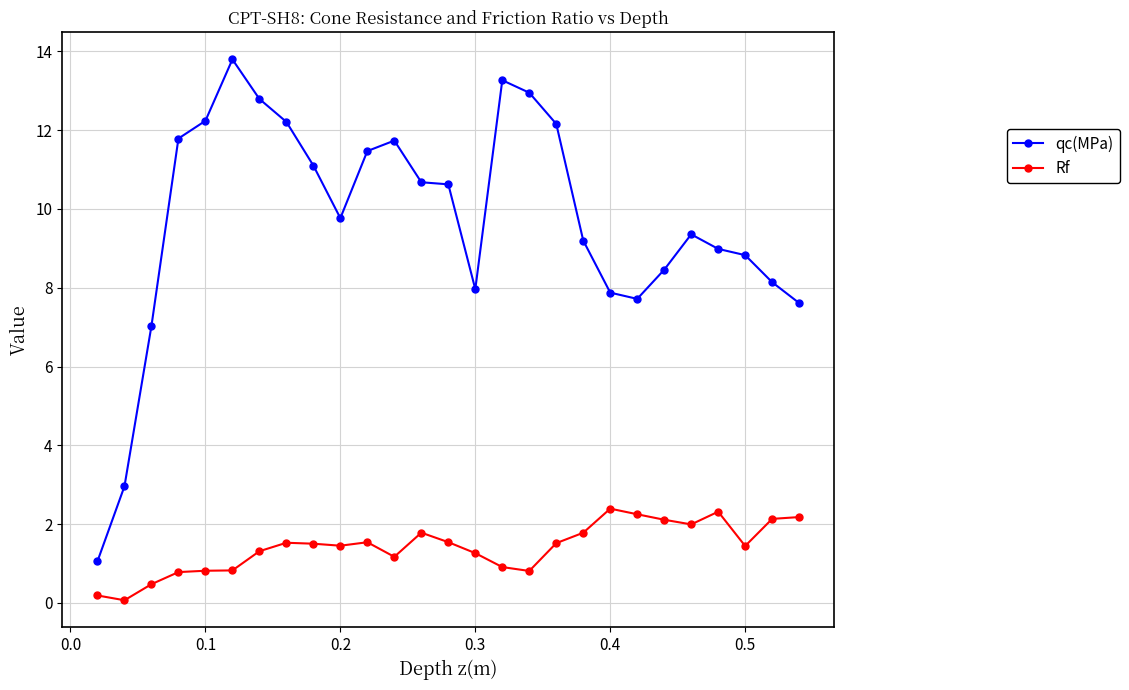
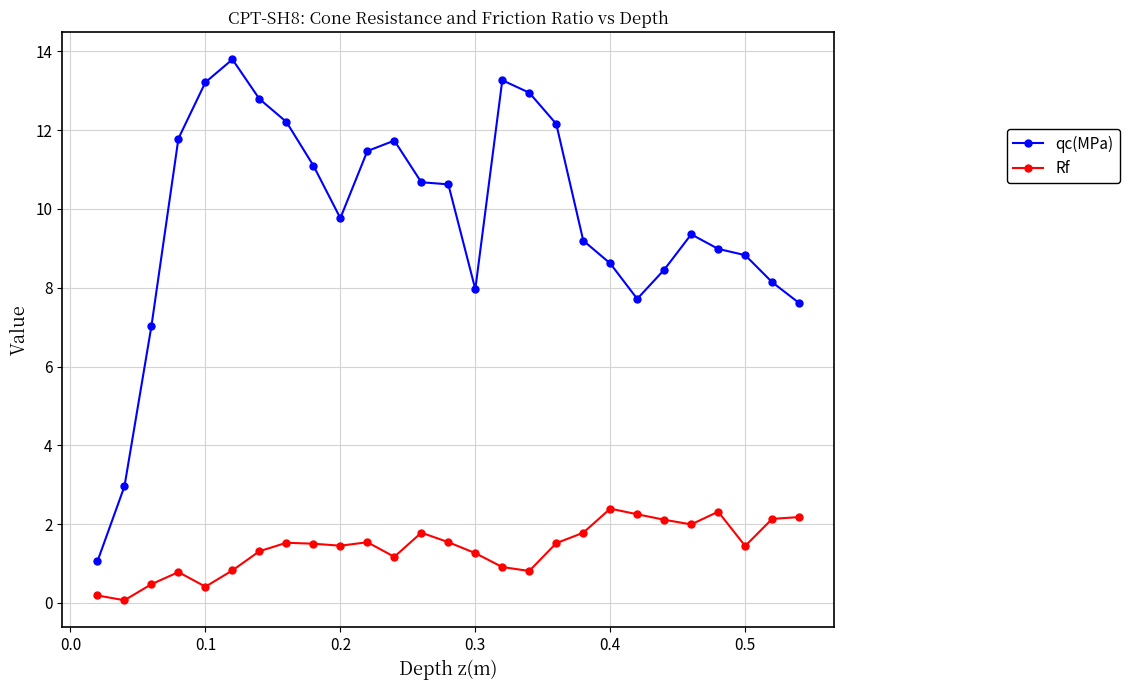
qc(MPa), 0.1: 12.2 -> 13.2
Rf, 0.1: 0.8 -> 0.4
qc(MPa), 0.4: 7.9 -> 8.6
